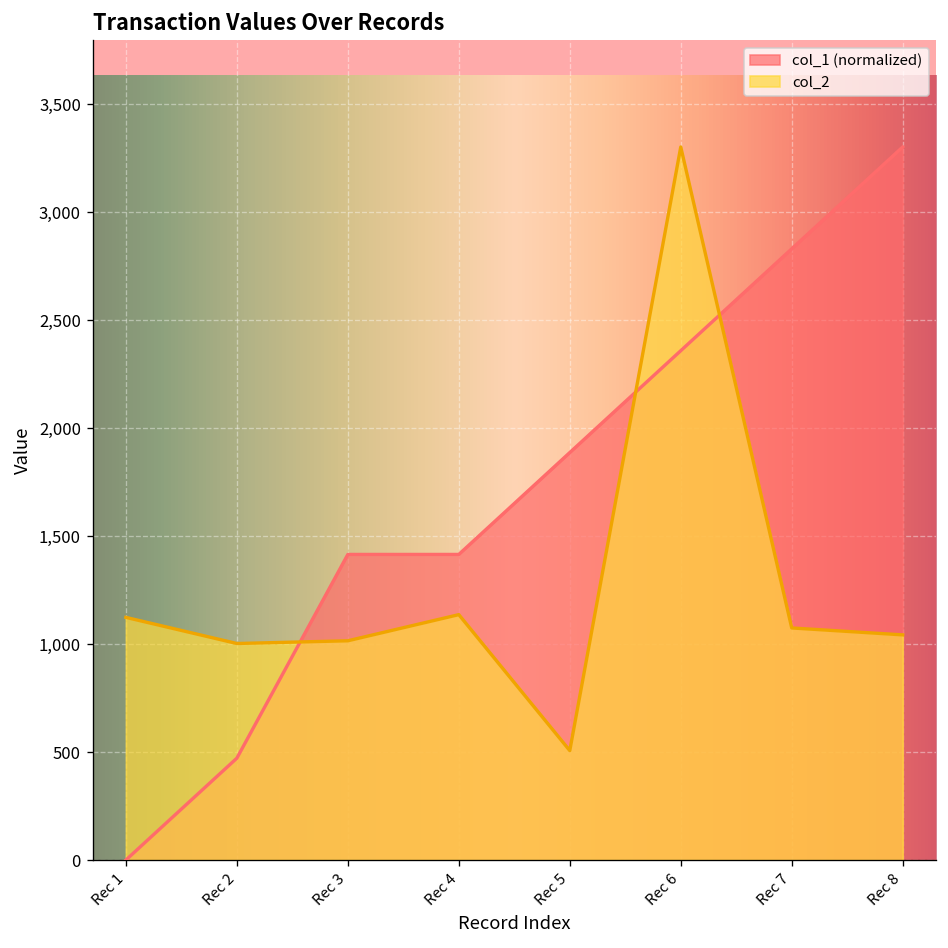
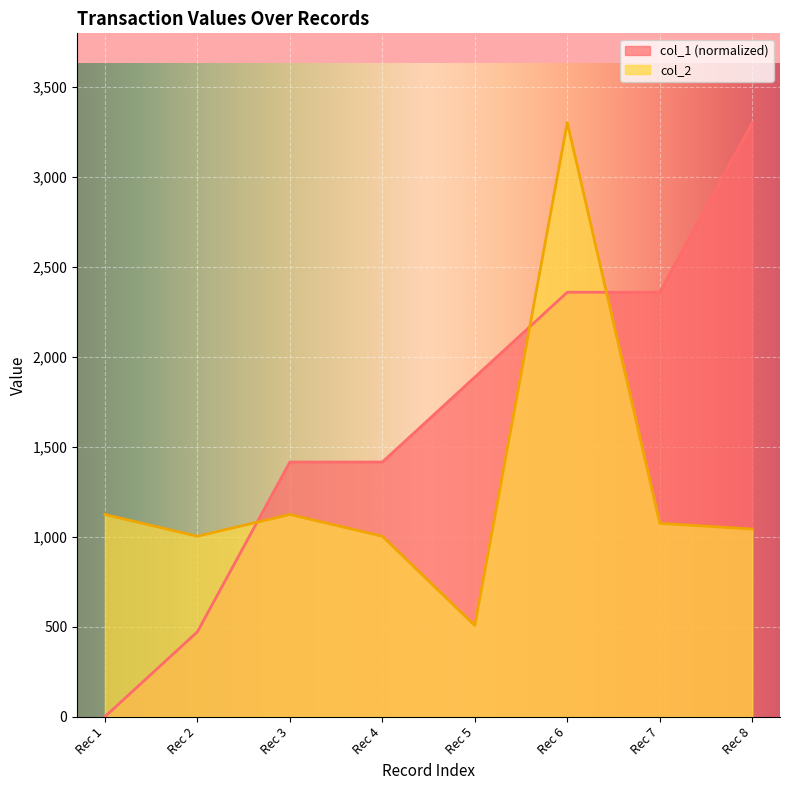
col_2, Rec 3: 1,020 -> 1,120
col_2, Rec 4: 1,140 -> 1,000
col_1 (normalized), Rec 7: 2,830 -> 2,360
